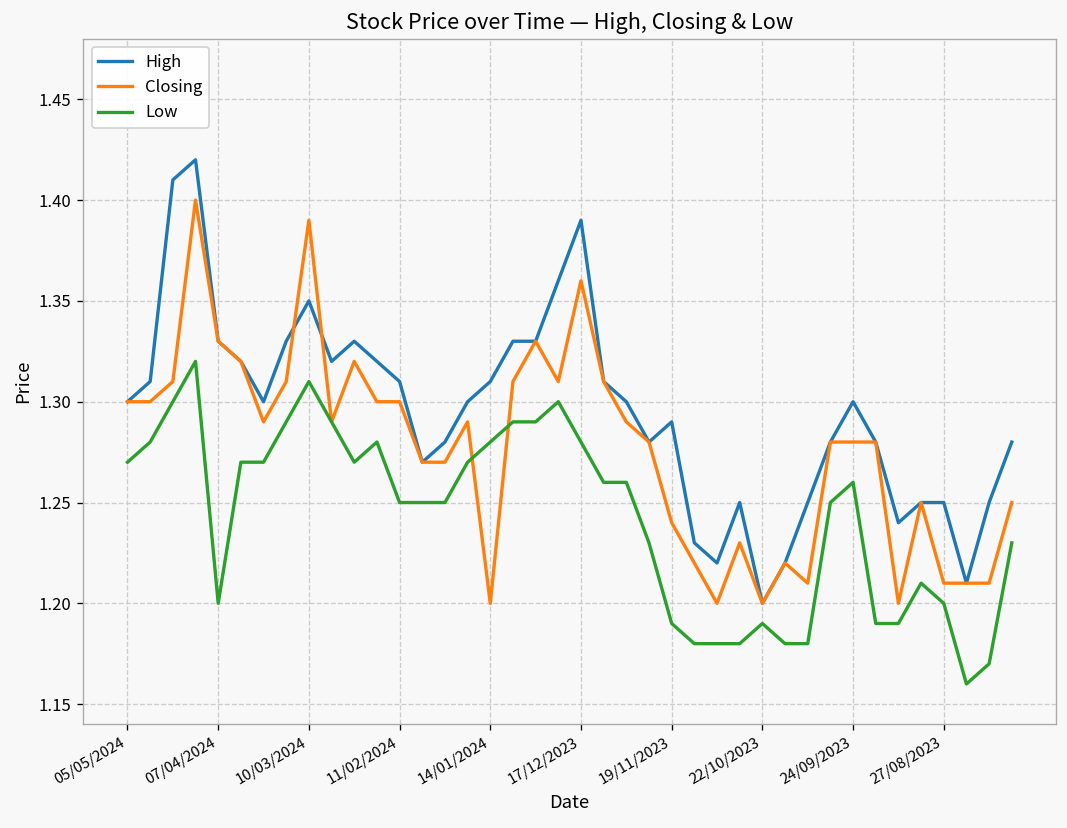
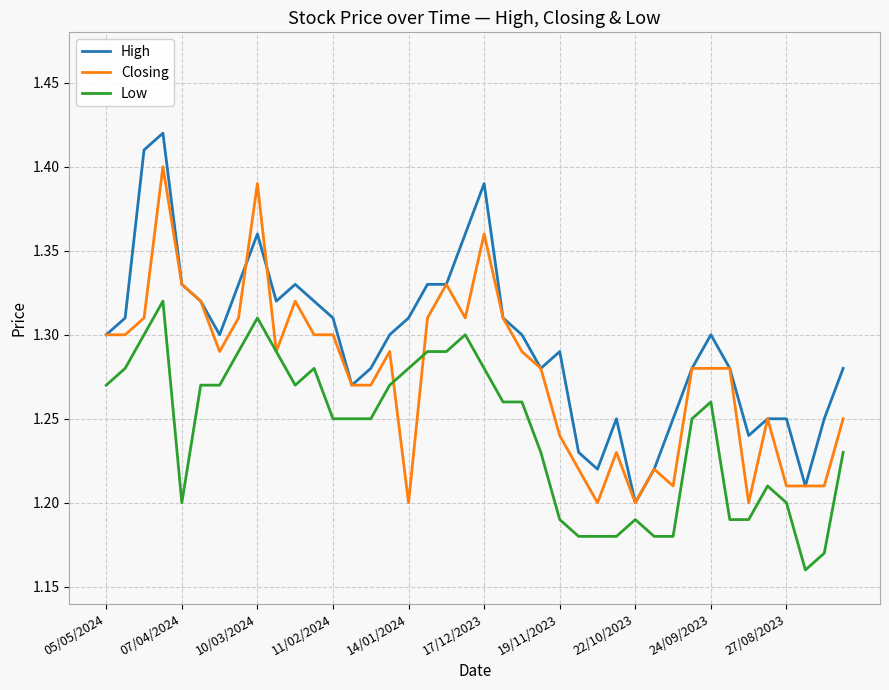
High, 10/03/2024: 1.35 -> 1.36
